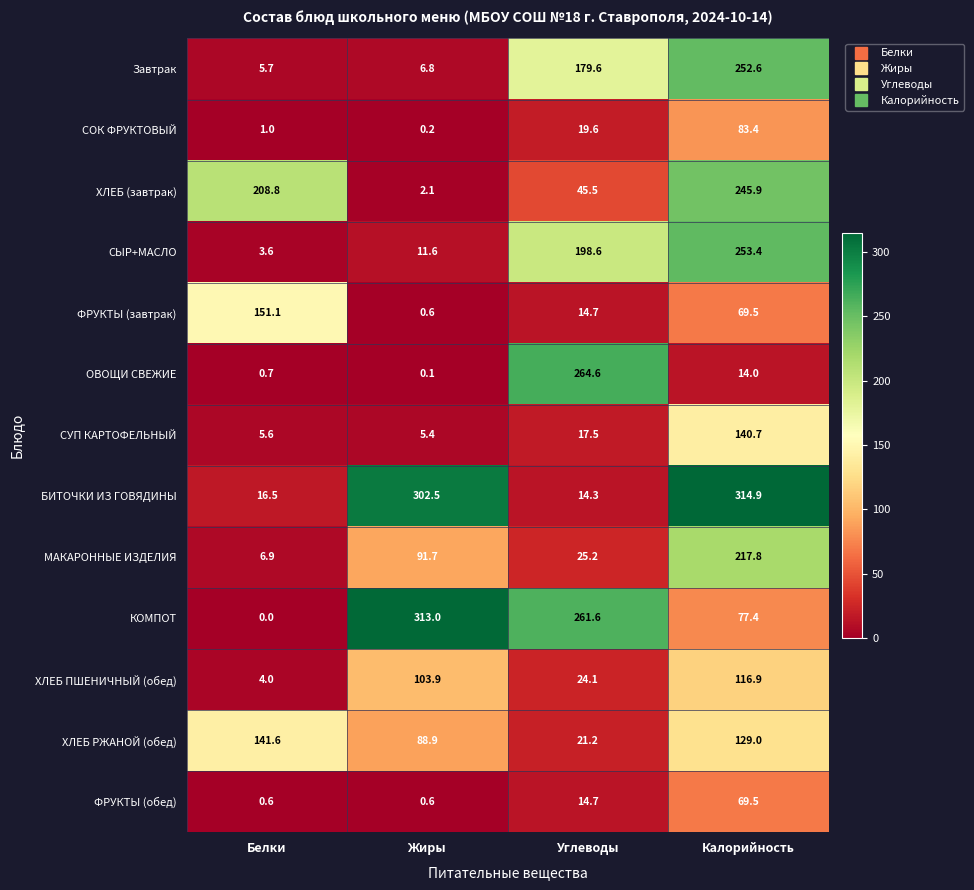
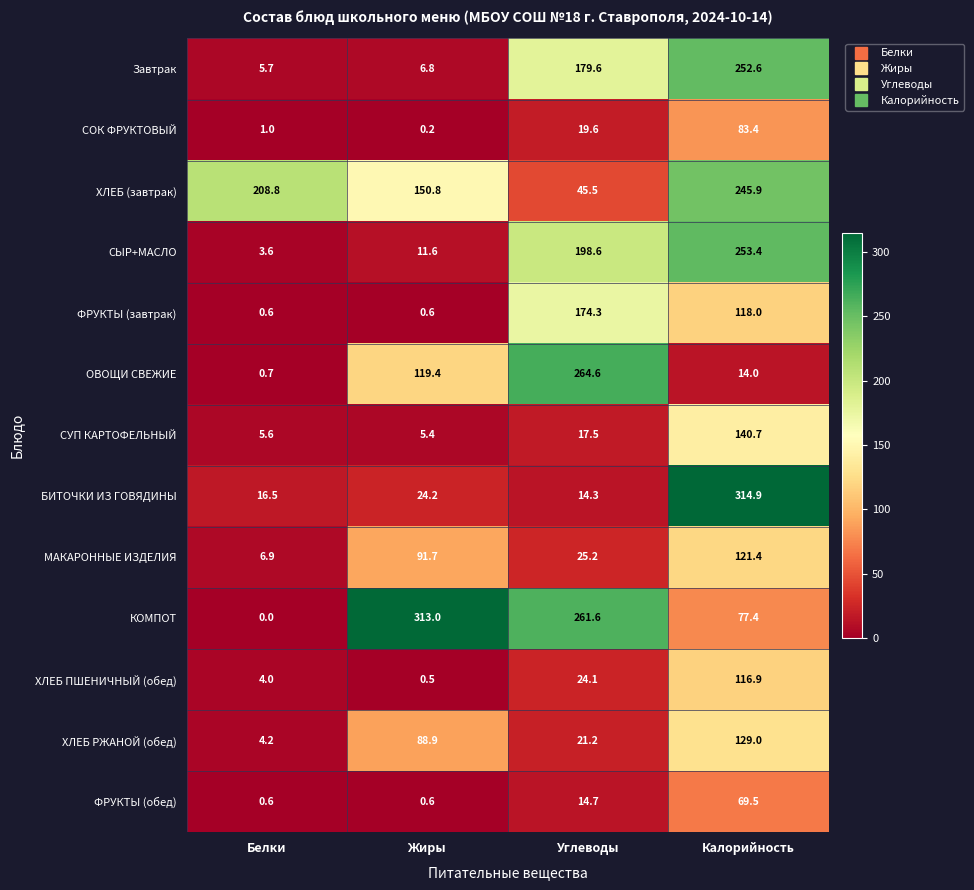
ХЛЕБ (завтрак), Жиры: 2.1 -> 150.8
ФРУКТЫ (завтрак), Белки: 151.1 -> 0.6
ФРУКТЫ (завтрак), Углеводы: 14.7 -> 174.3
ФРУКТЫ (завтрак), Калорийность: 69.5 -> 118.0
ОВОЩИ СВЕЖИЕ, Жиры: 0.1 -> 119.4
БИТОЧКИ ИЗ ГОВЯДИНЫ, Жиры: 302.5 -> 24.2
МАКАРОННЫЕ ИЗДЕЛИЯ, Калорийность: 217.8 -> 121.4
ХЛЕБ ПШЕНИЧНЫЙ (обед), Жиры: 103.9 -> 0.5
ХЛЕБ РЖАНОЙ (обед), Белки: 141.6 -> 4.2
